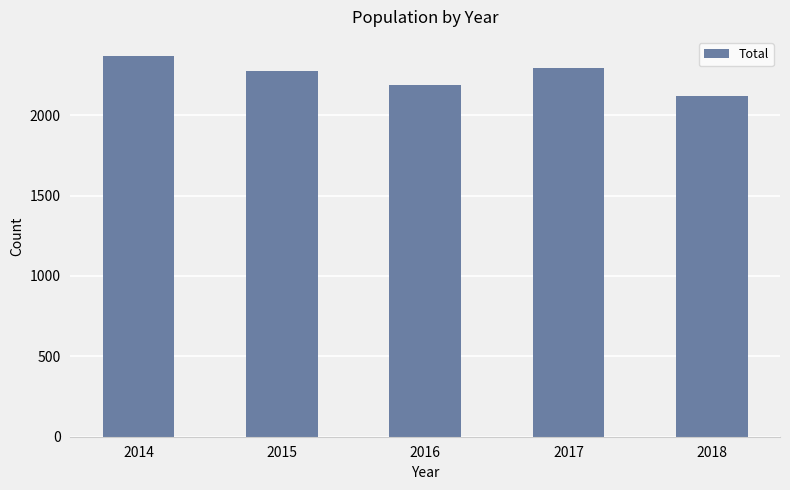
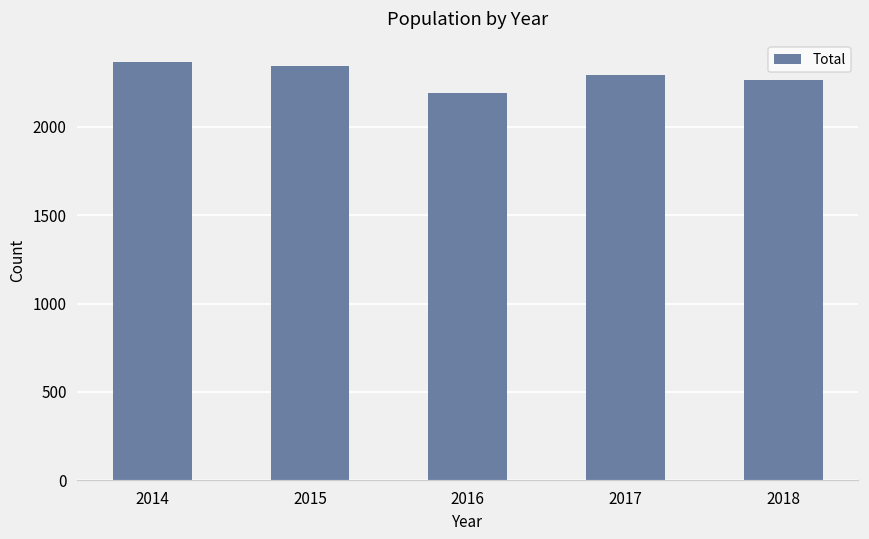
2015: 2280 -> 2350
2018: 2120 -> 2260
